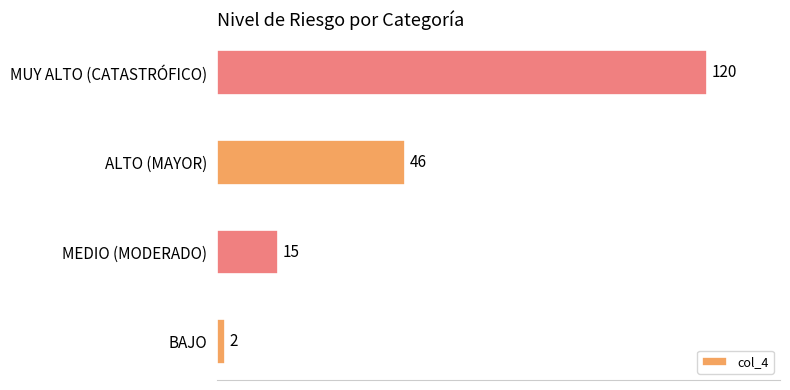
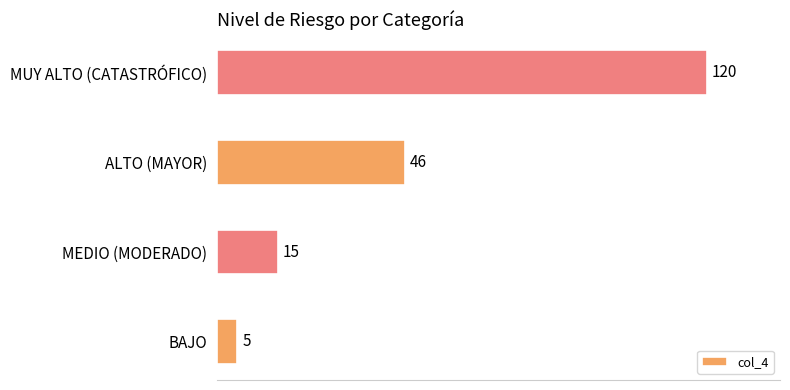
BAJO: 2 -> 5
